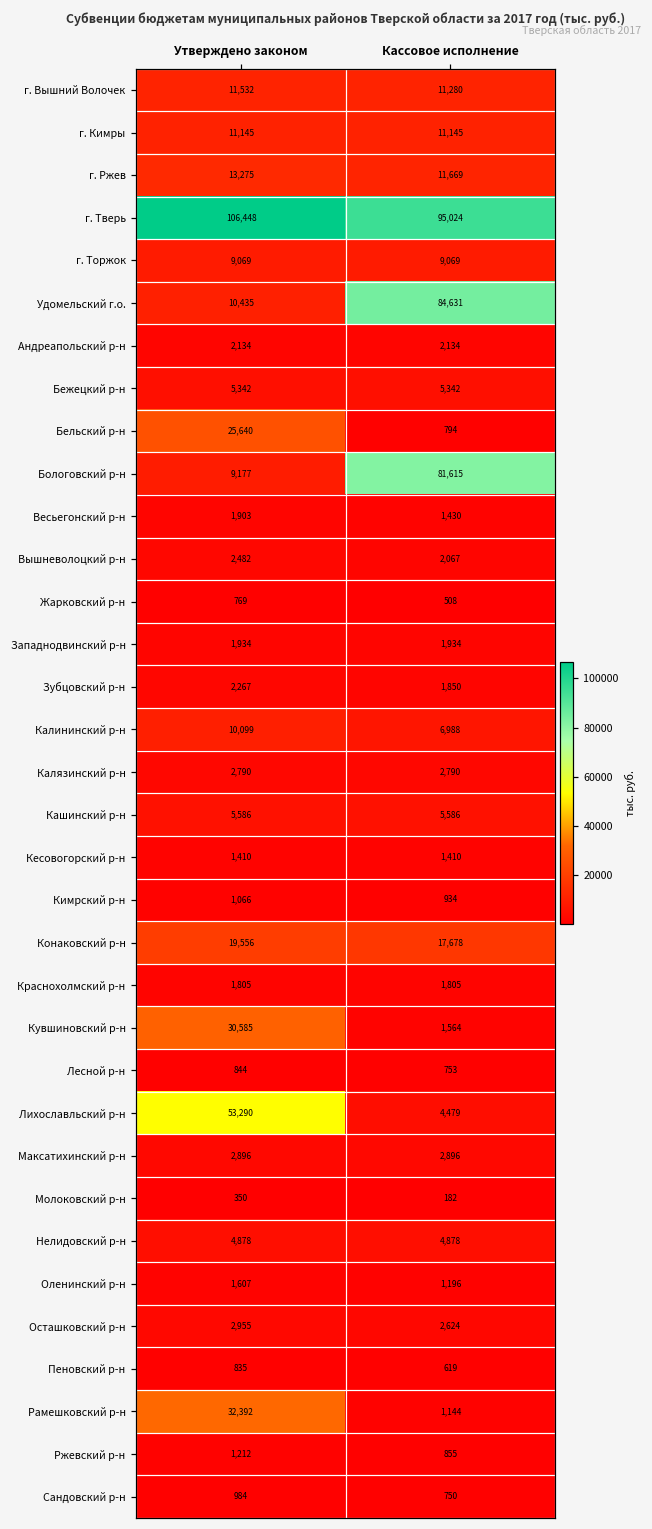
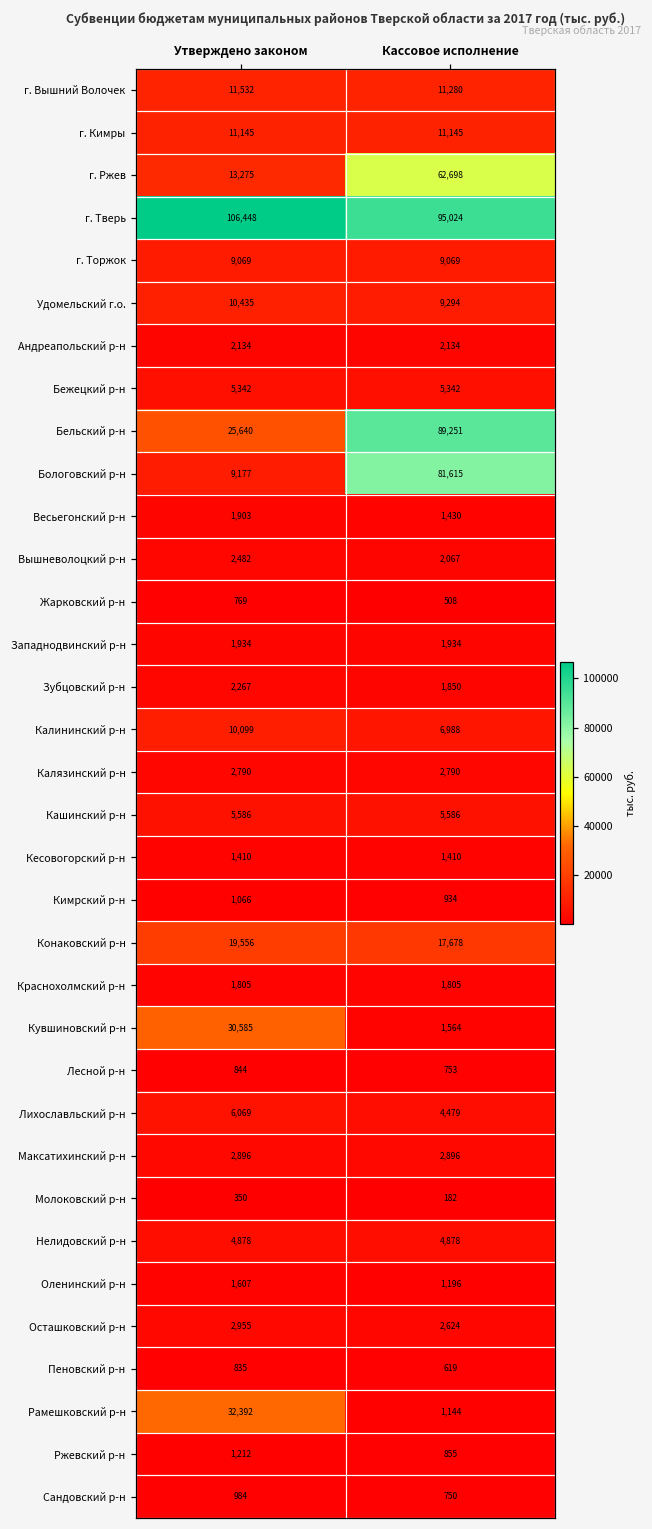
г. Ржев, Кассовое исполнение: 11,669 -> 62,698
Удомельский г.о., Кассовое исполнение: 84,631 -> 9,294
Бельский р-н, Кассовое исполнение: 794 -> 89,251
Лихославльский р-н, Утверждено законом: 53,290 -> 6,069
